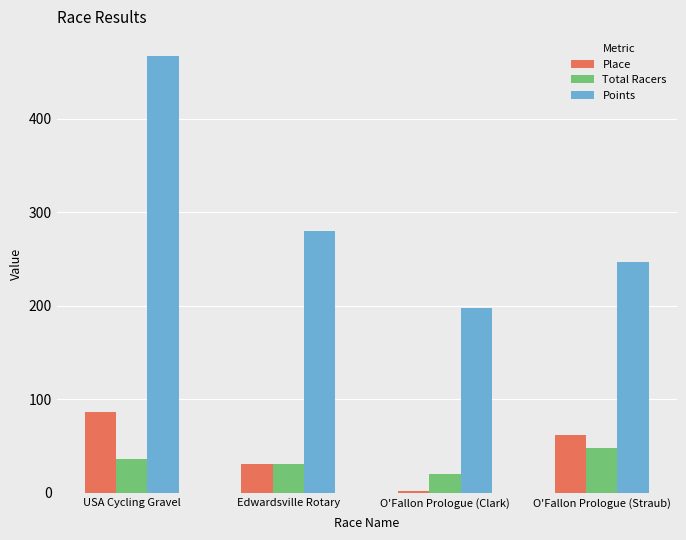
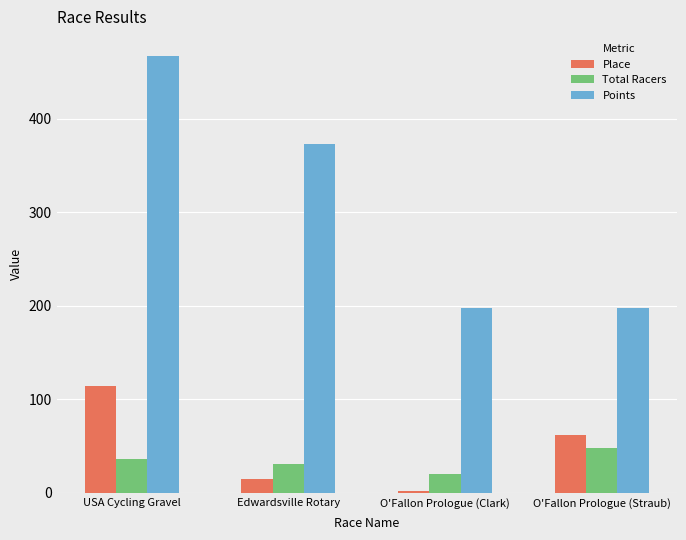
Place, USA Cycling Gravel: 90 -> 110
Place, Edwardsville Rotary: 30 -> 20
Points, Edwardsville Rotary: 280 -> 370
Points, O'Fallon Prologue (Straub): 250 -> 200
